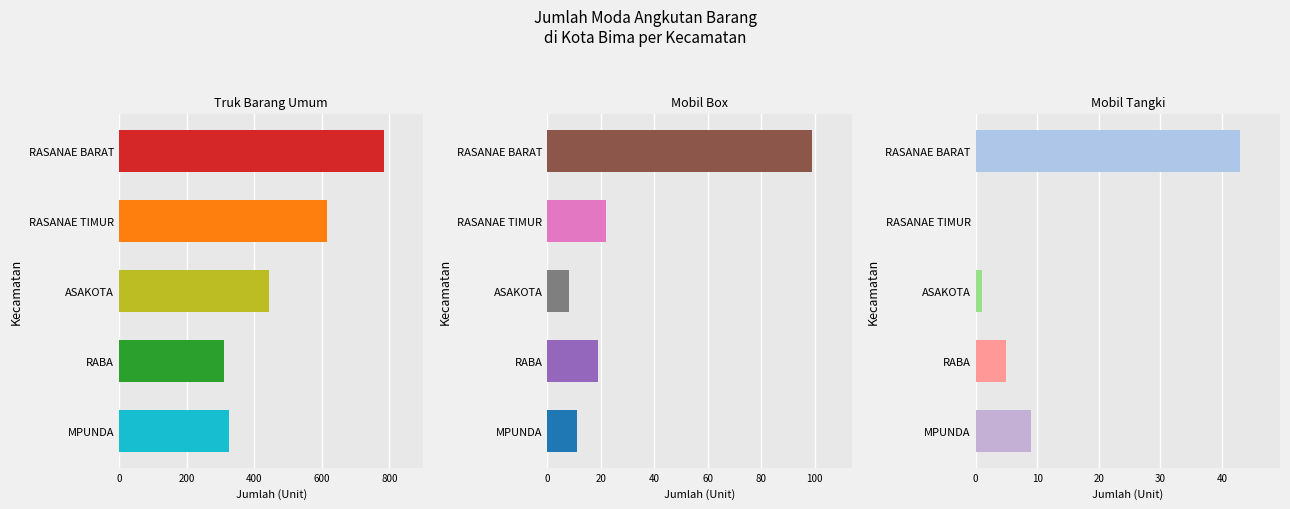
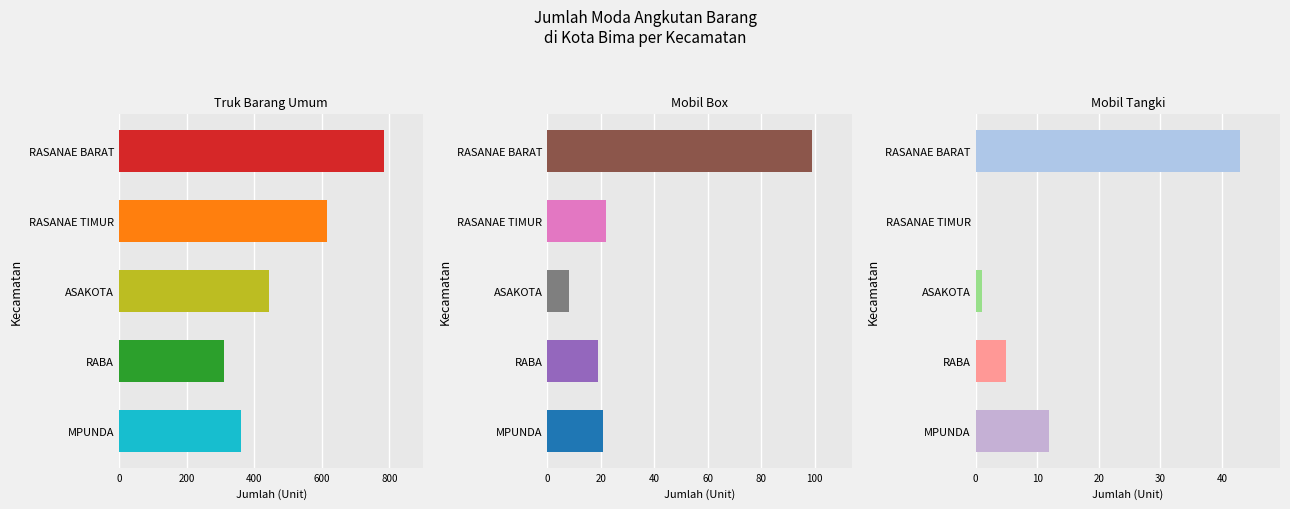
Truk Barang Umum, MPUNDA: 330 -> 360
Mobil Box, MPUNDA: 11 -> 21
Mobil Tangki, MPUNDA: 9 -> 12
